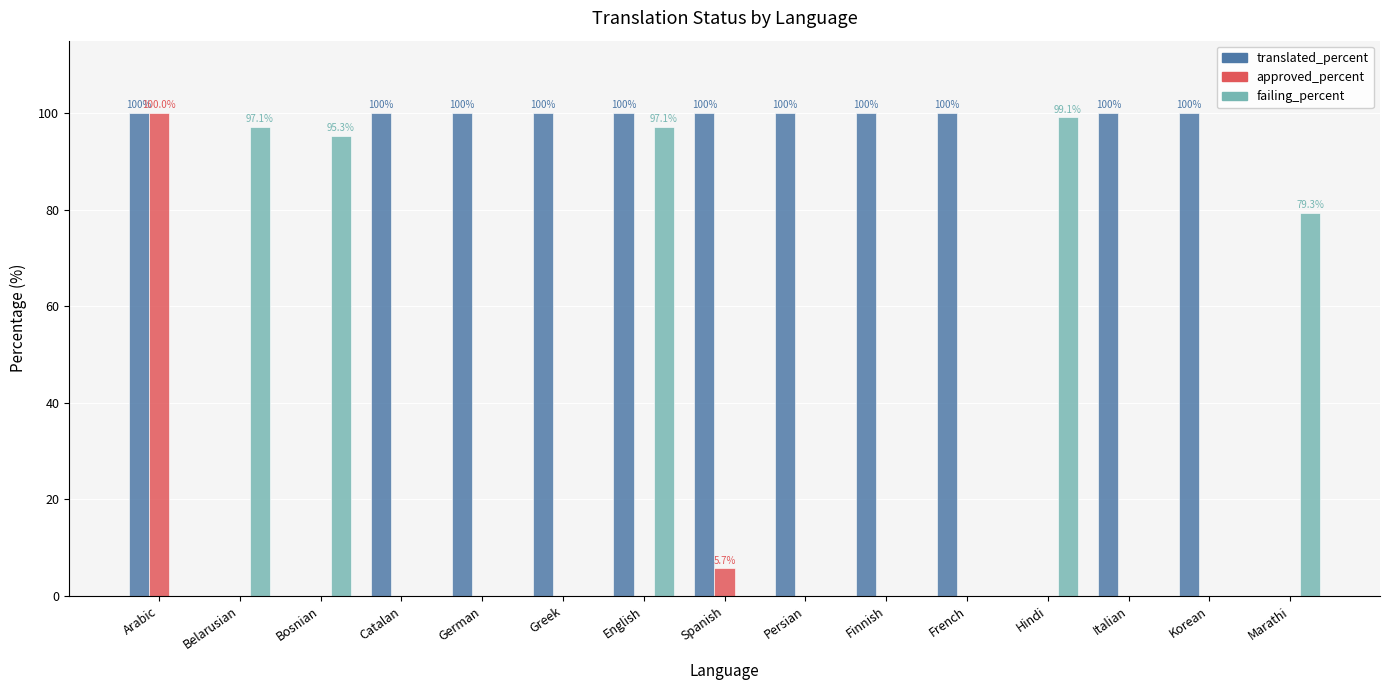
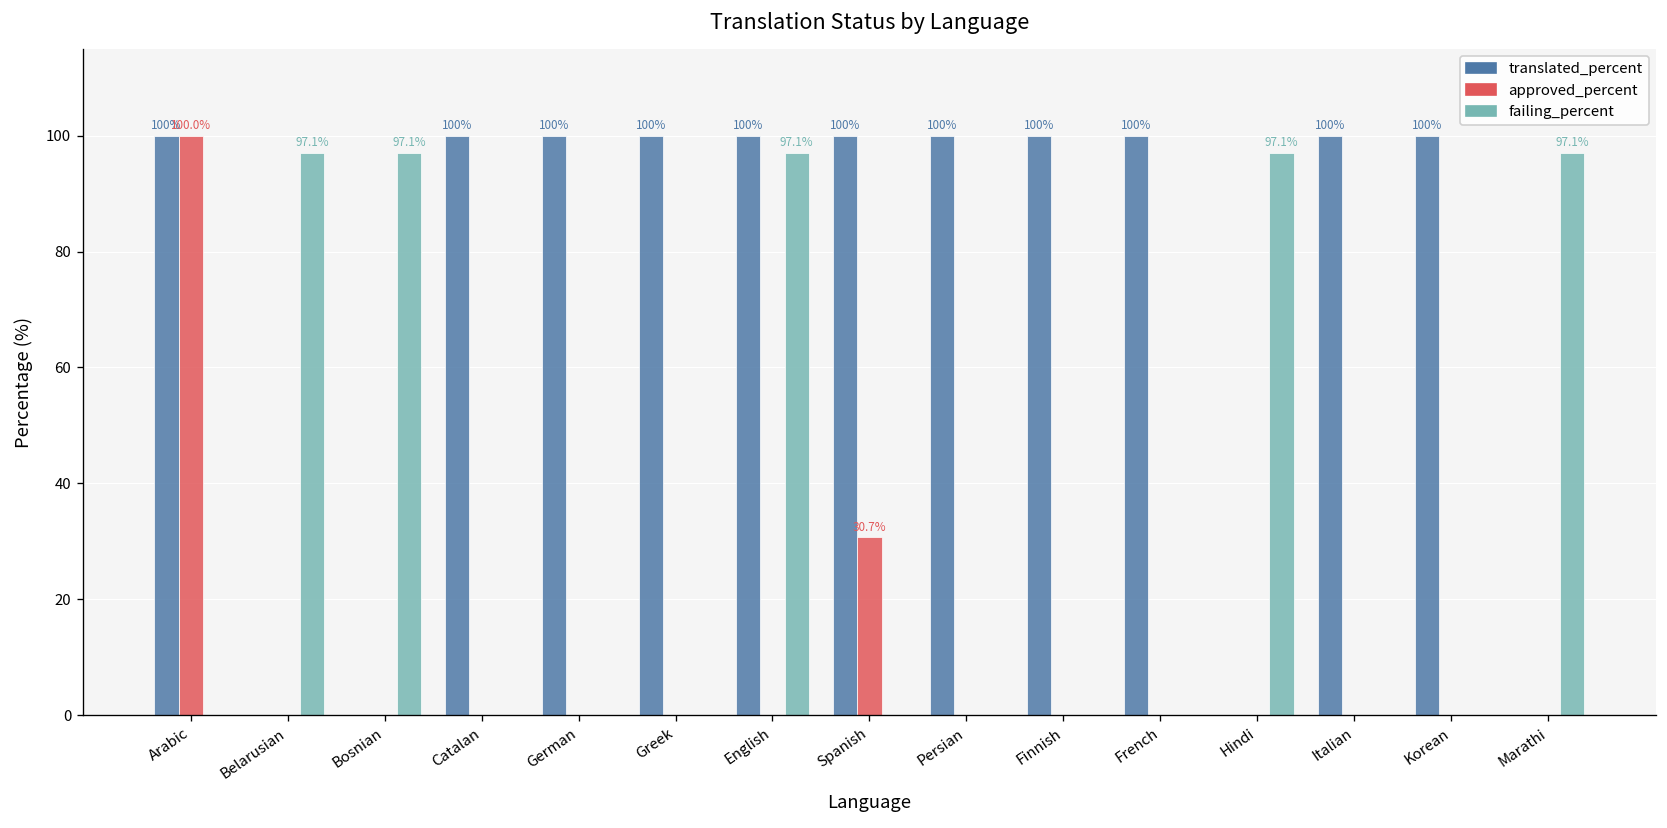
failing_percent, Bosnian: 95.3% -> 97.1%
approved_percent, Spanish: 5.7% -> 30.7%
failing_percent, Hindi: 99.1% -> 97.1%
failing_percent, Marathi: 79.3% -> 97.1%
